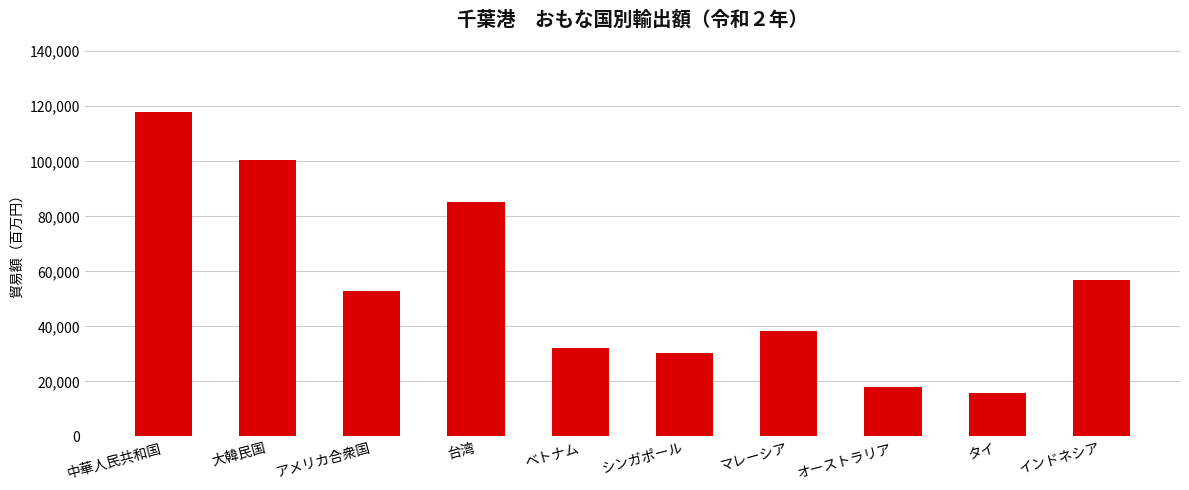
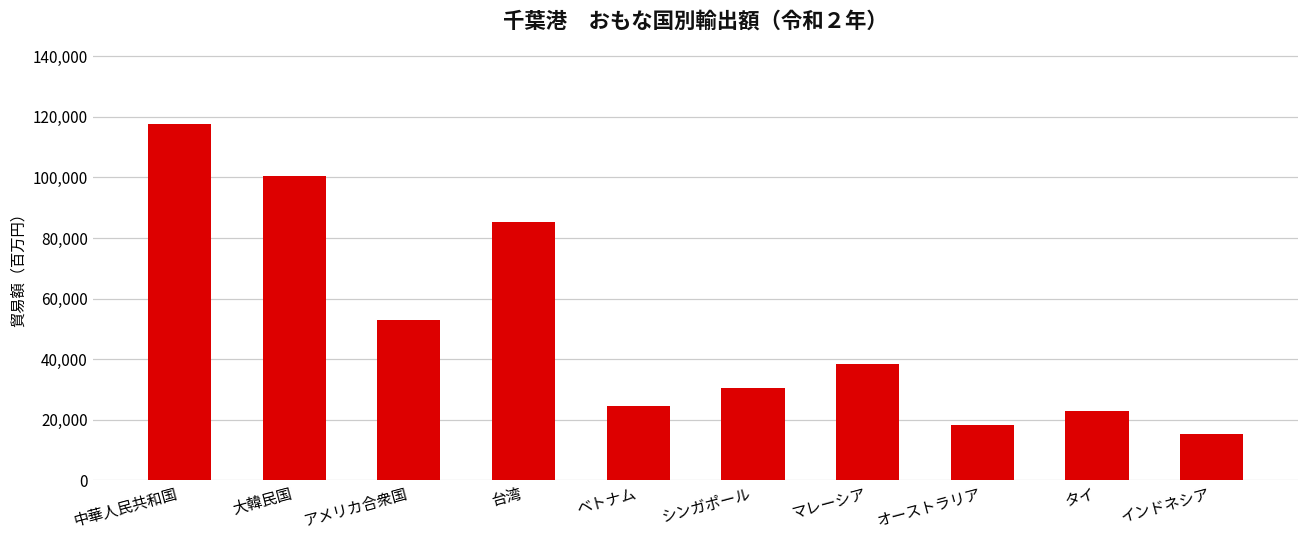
ベトナム: 32,000 -> 25,000
タイ: 16,000 -> 23,000
インドネシア: 57,000 -> 15,000
